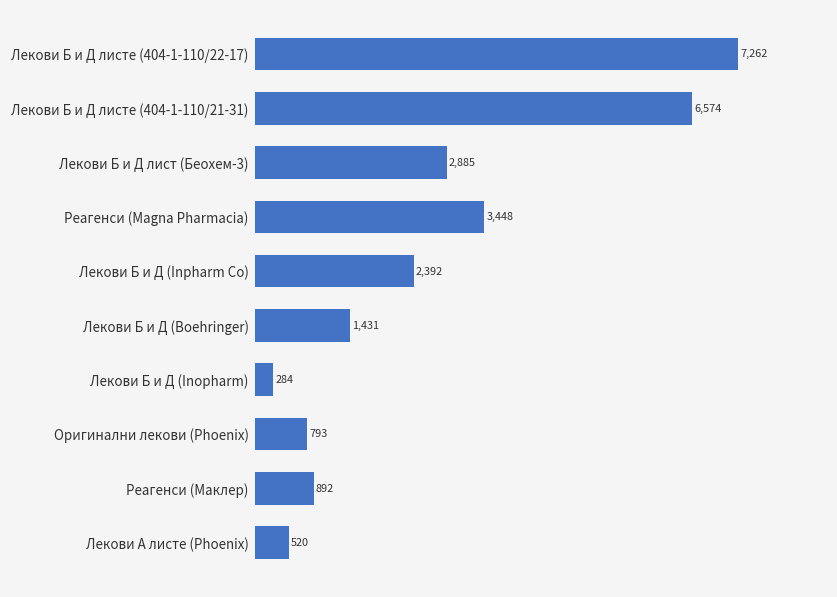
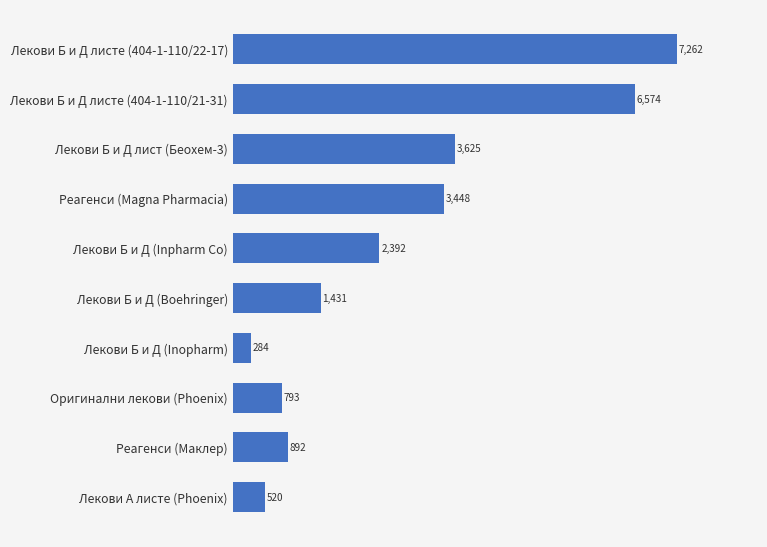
Лекови Б и Д лист (Беохем-3): 2,885 -> 3,625
